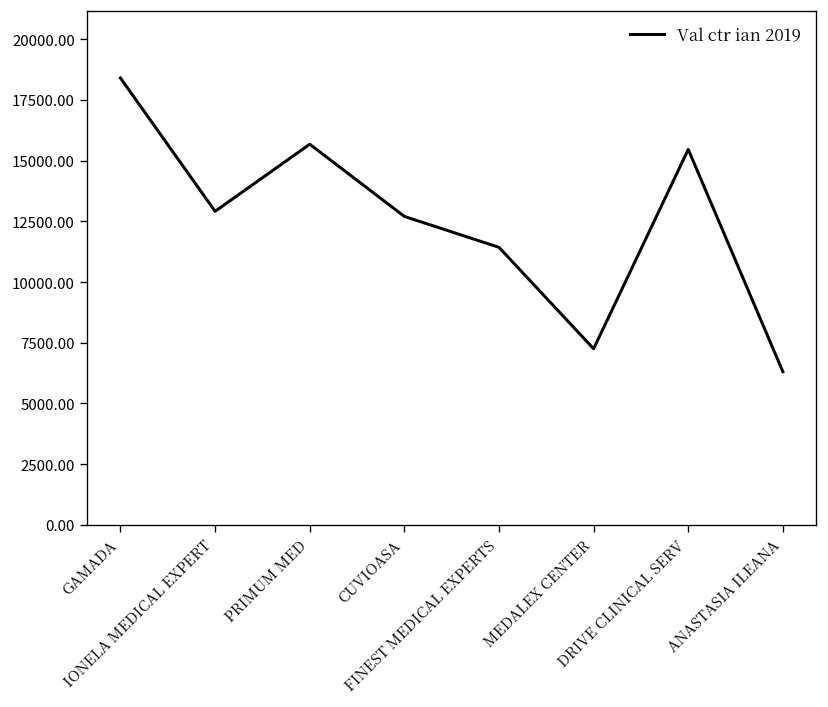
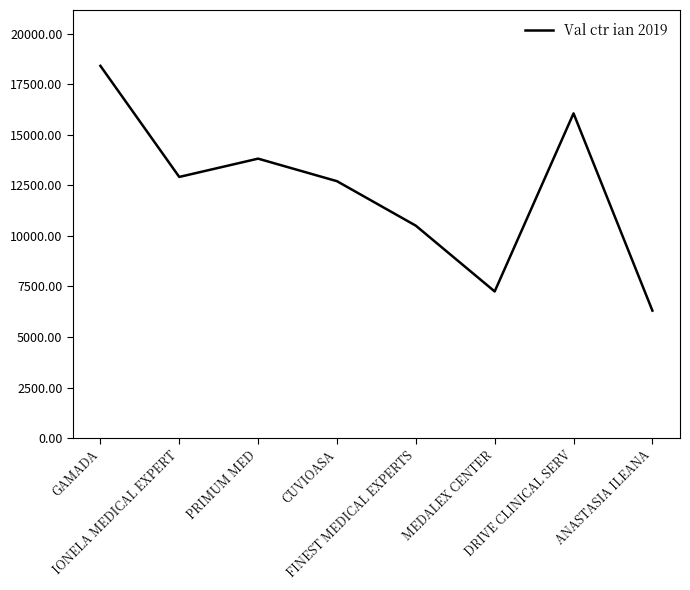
PRIMUM MED: 15700 -> 13800
FINEST MEDICAL EXPERTS: 11400 -> 10500
DRIVE CLINICAL SERV: 15500 -> 16100
